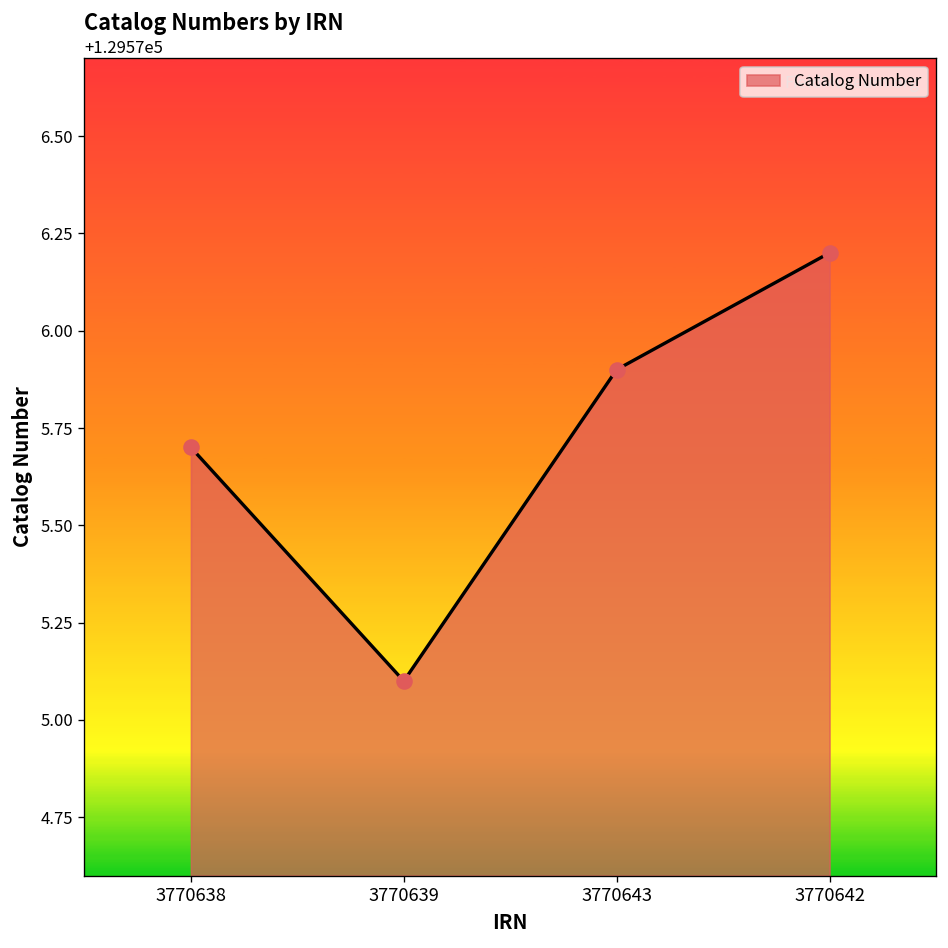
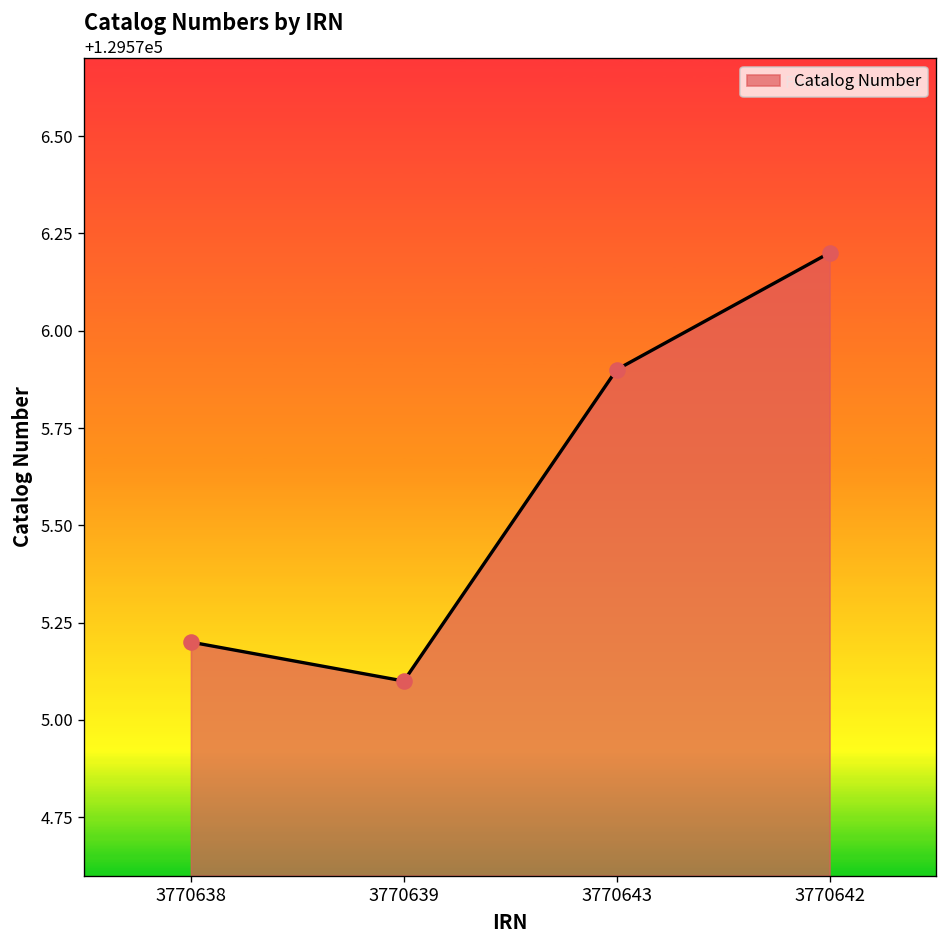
3770638: 129575.7 -> 129575.2
